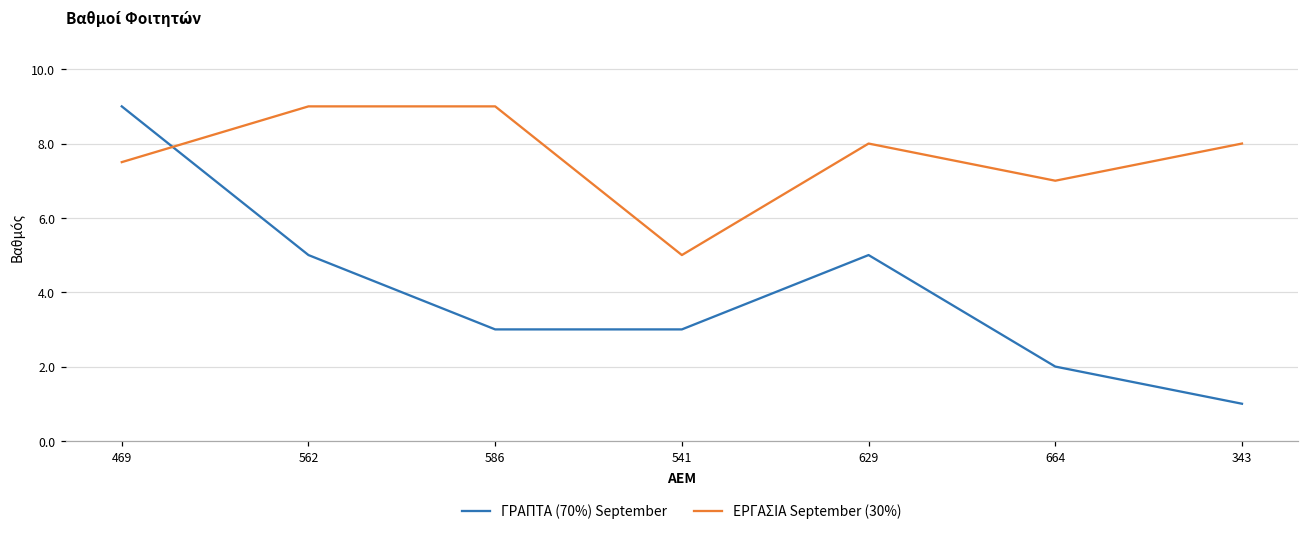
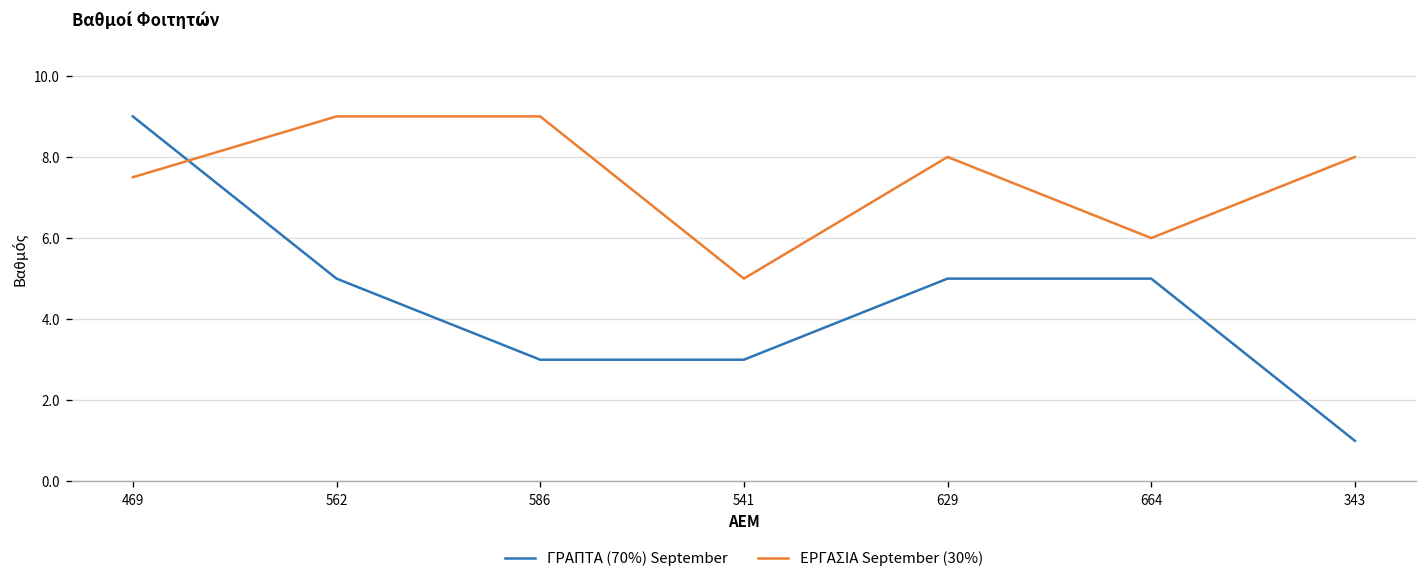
ΓΡΑΠΤΑ (70%) September, 664: 2 -> 5
ΕΡΓΑΣΙΑ September (30%), 664: 7 -> 6
